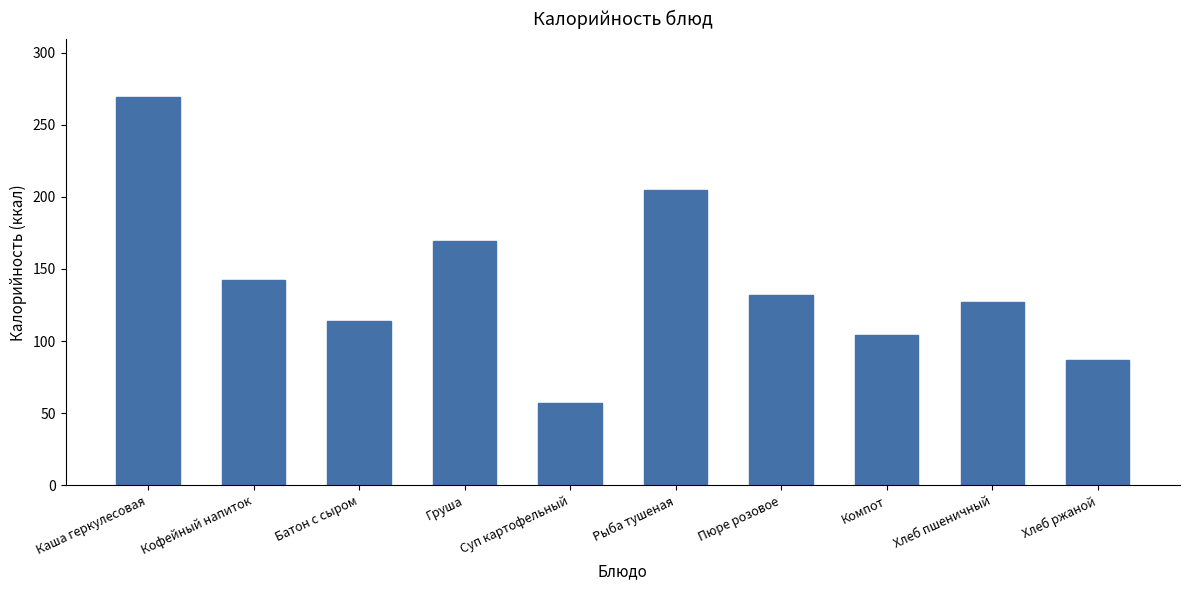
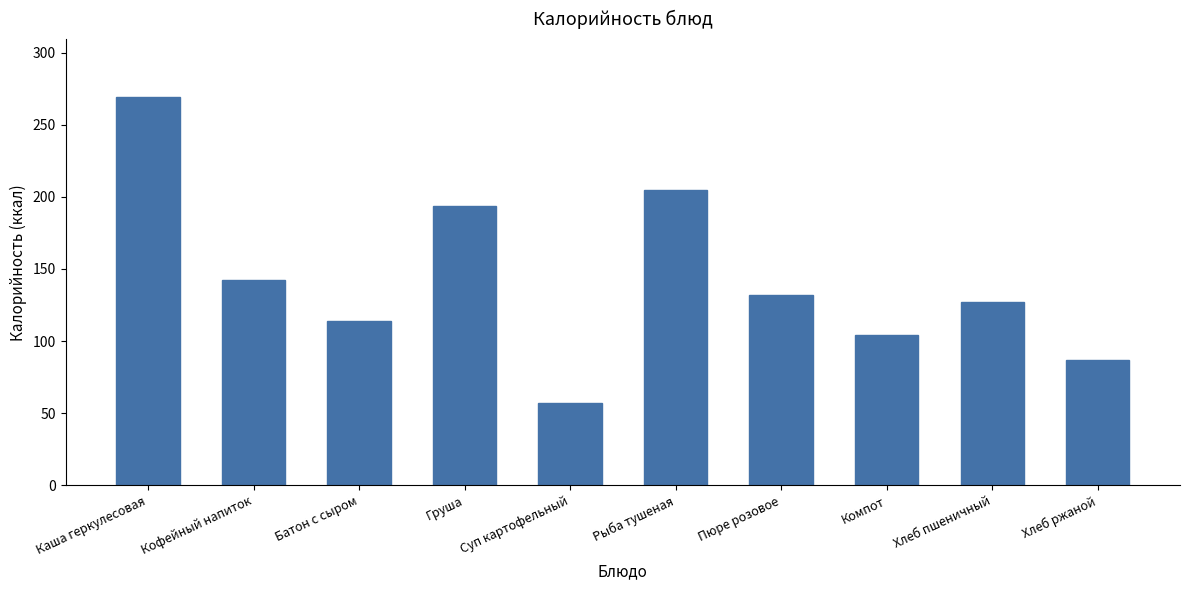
Груша: 169 -> 193
